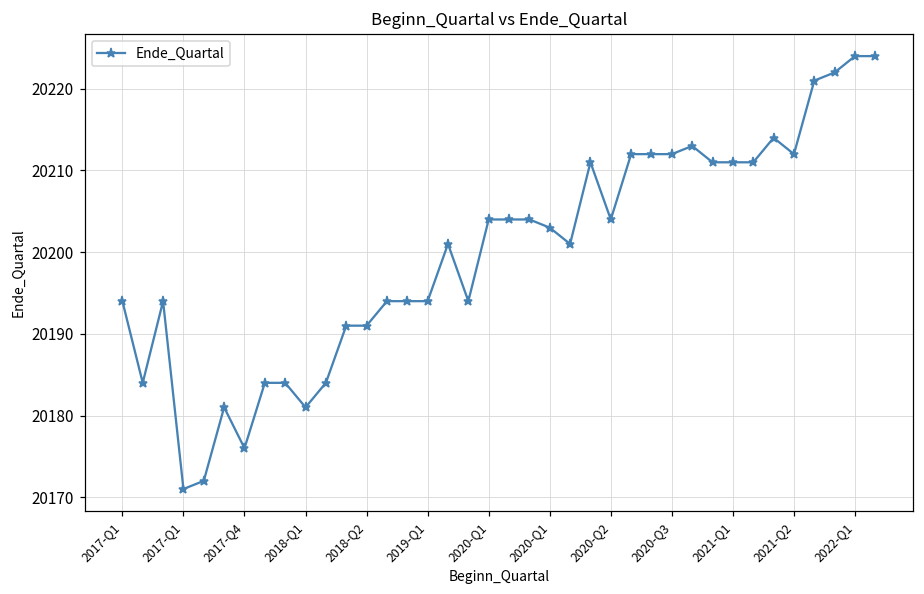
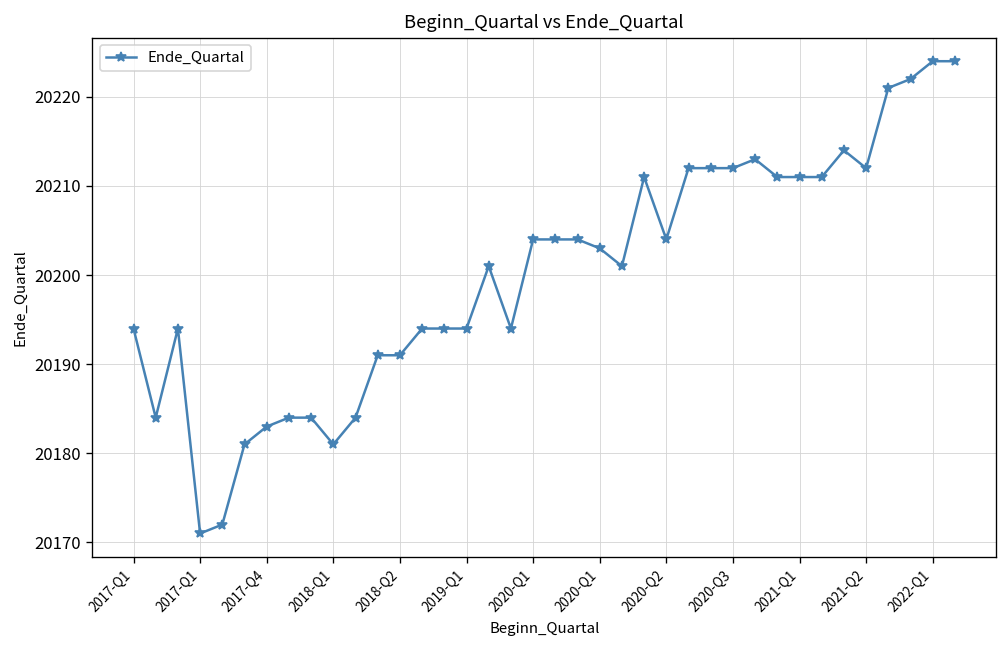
2017-Q4: 20176 -> 20183
